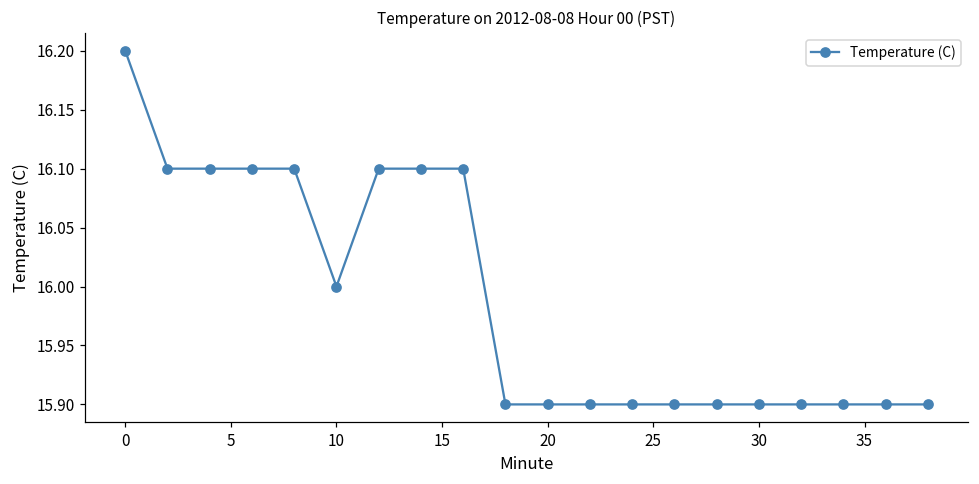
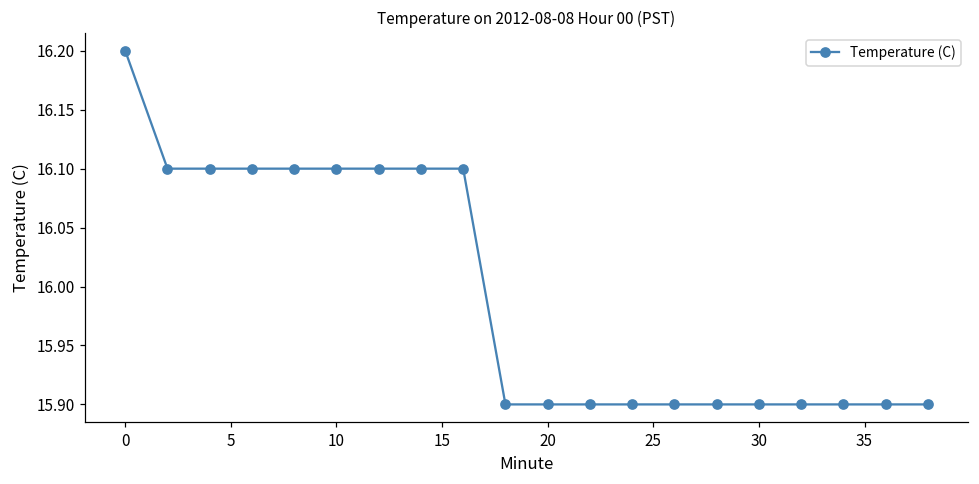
10: 16.0 -> 16.1
